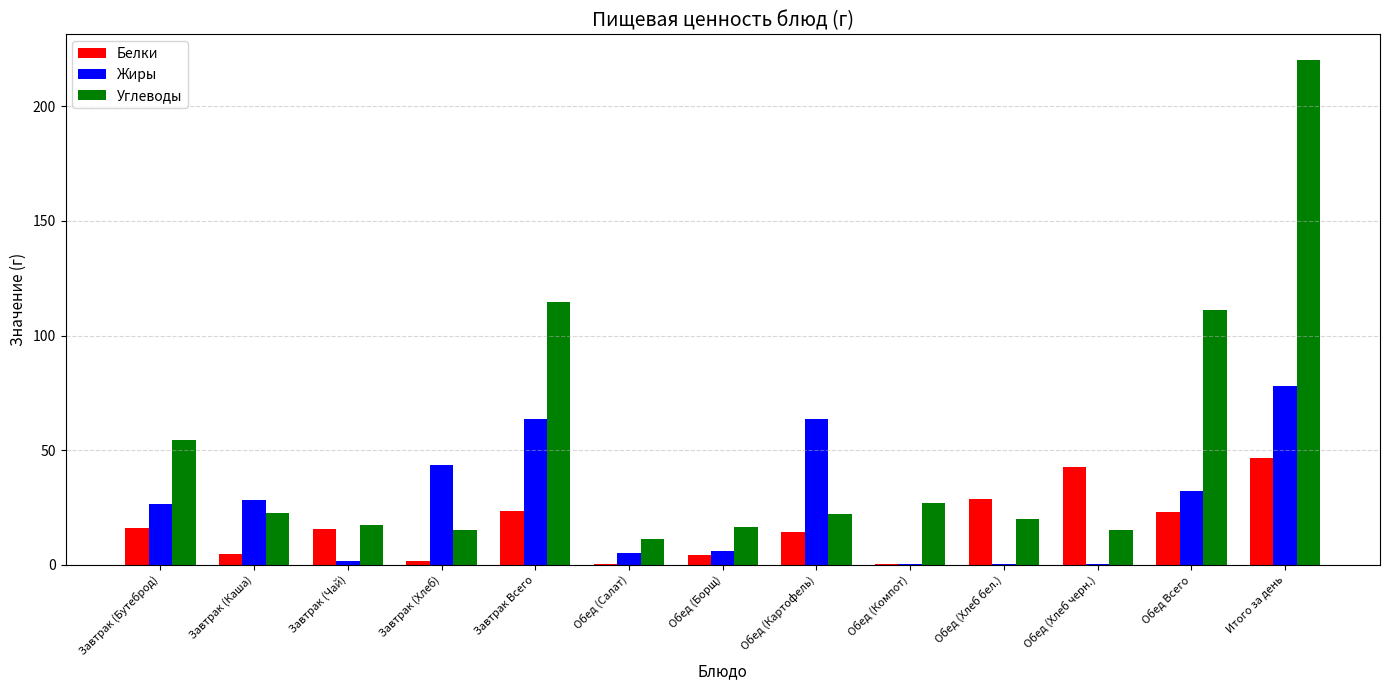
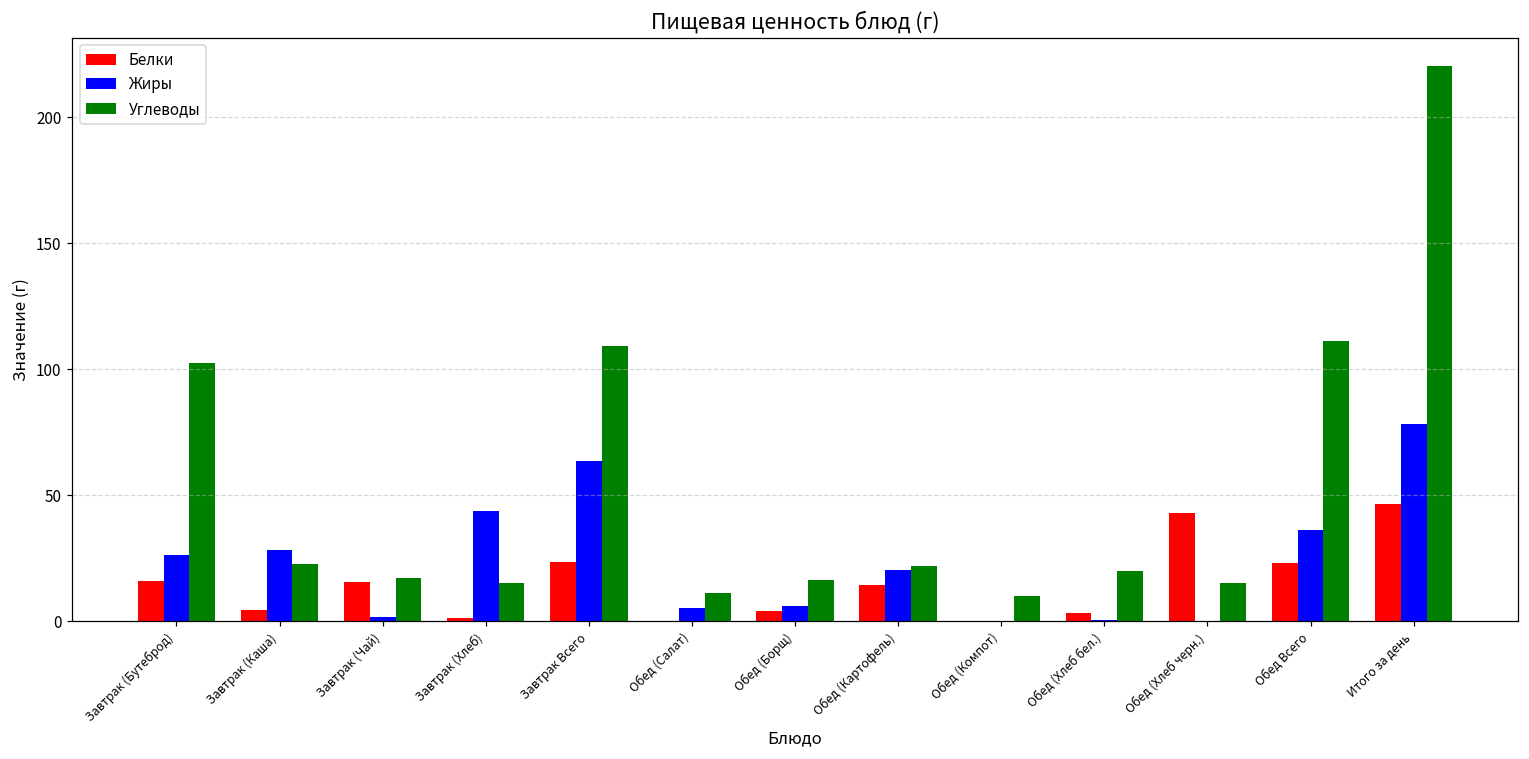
Углеводы, Завтрак (Бутеброд): 54 -> 103
Углеводы, Завтрак Всего: 115 -> 109
Жиры, Обед (Картофель): 64 -> 20
Углеводы, Обед (Компот): 27 -> 10
Белки, Обед (Хлеб бел.): 29 -> 3
Жиры, Обед Всего: 32 -> 36
